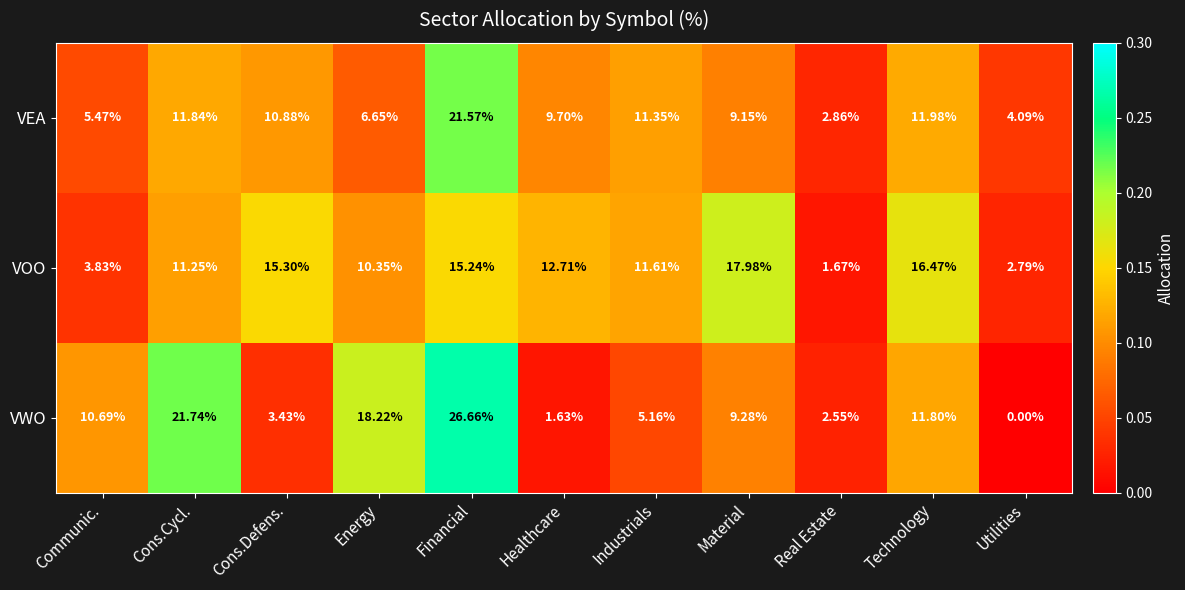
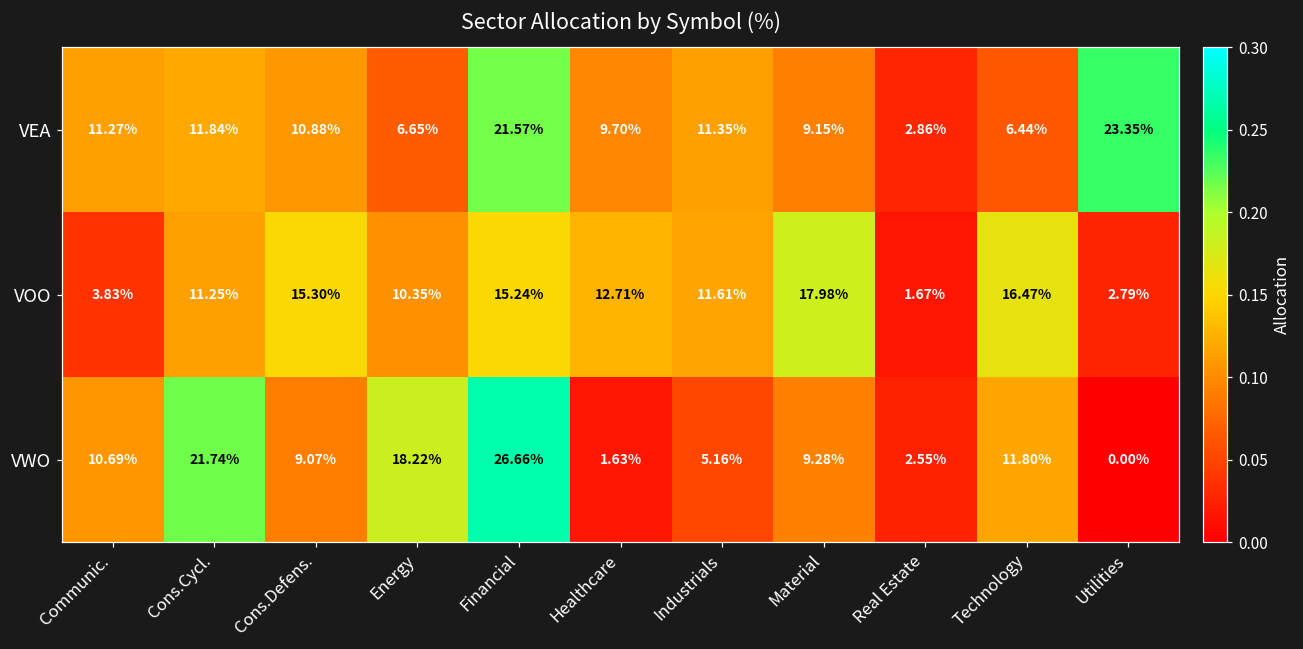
VEA, Communic.: 5.47% -> 11.27%
VEA, Technology: 11.98% -> 6.44%
VEA, Utilities: 4.09% -> 23.35%
VWO, Cons.Defens.: 3.43% -> 9.07%
